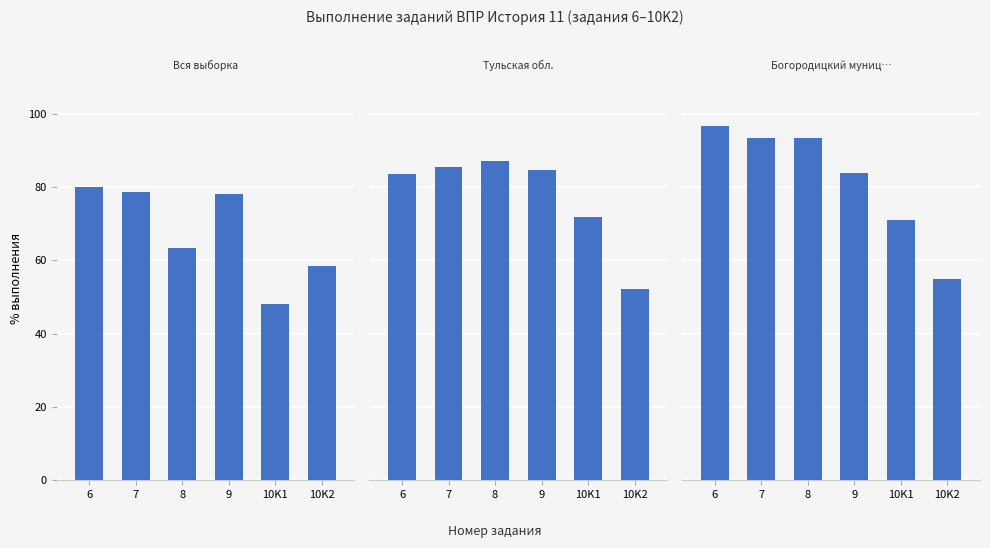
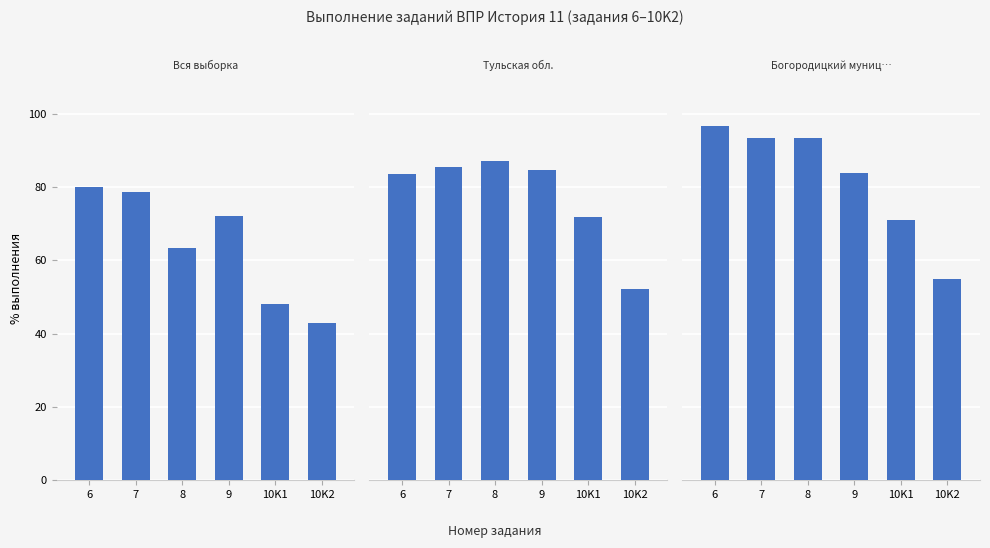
Вся выборка, 9: 78 -> 72
Вся выборка, 10K2: 58 -> 43
